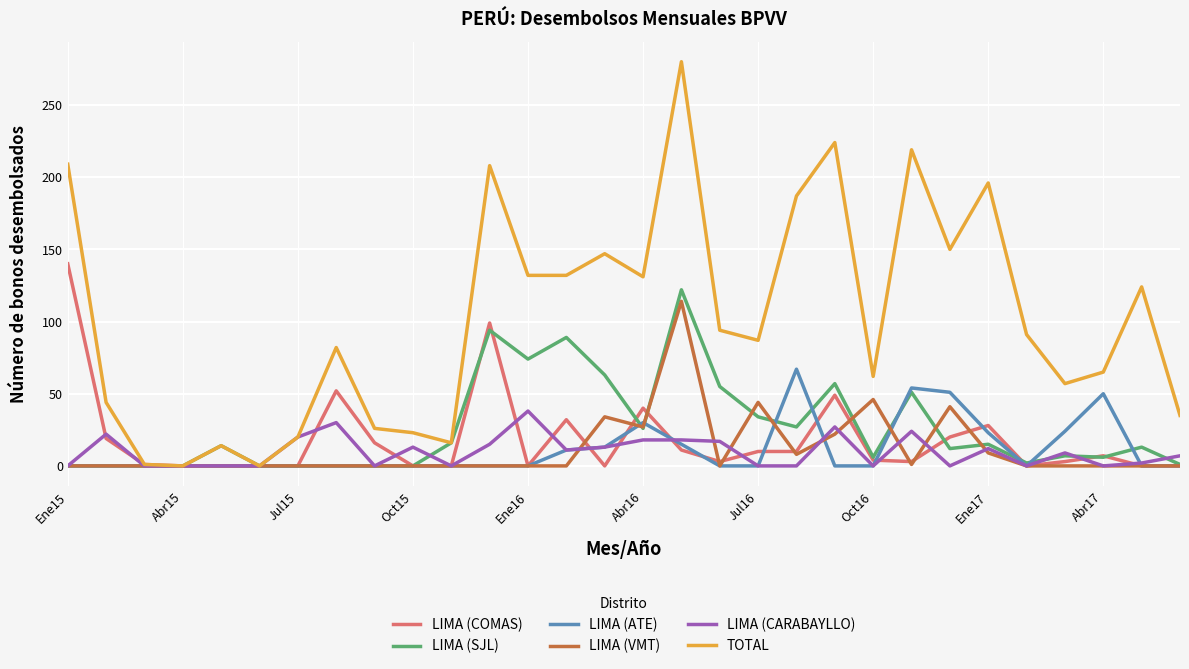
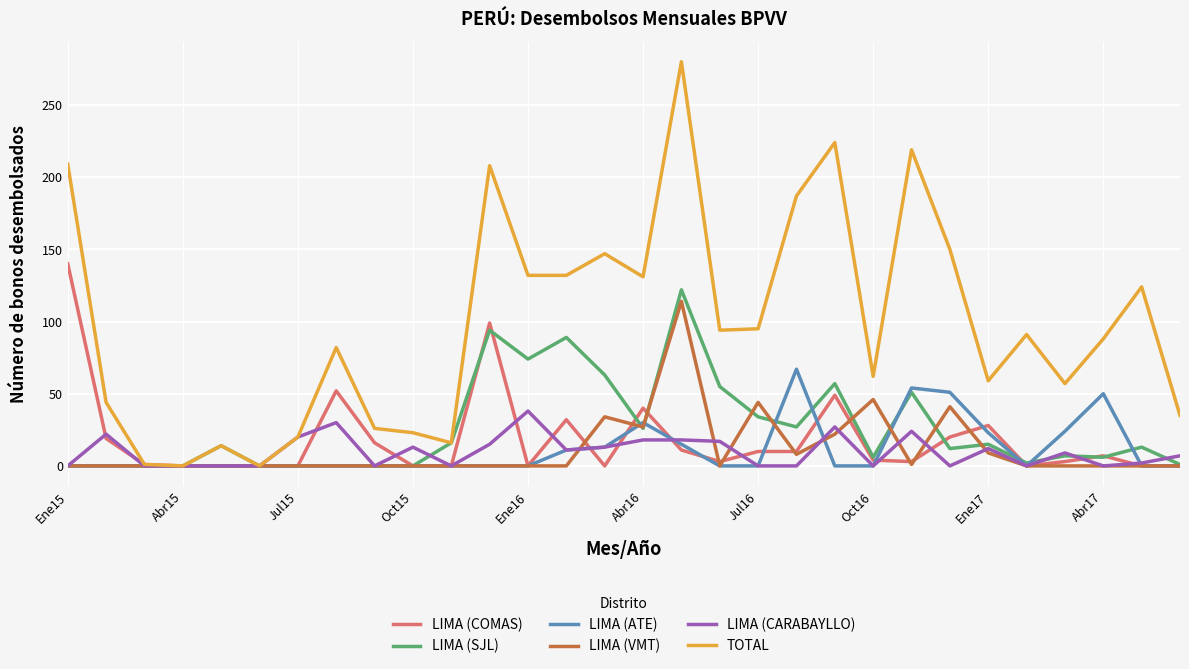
TOTAL, Jul16: 87 -> 95
TOTAL, Ene17: 196 -> 59
TOTAL, Abr17: 65 -> 88
